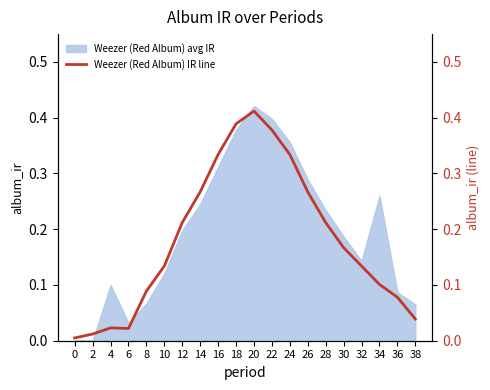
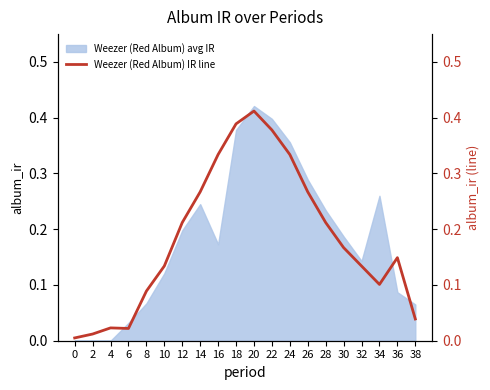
Weezer (Red Album) avg IR, 4: 0.1 -> 0.0
Weezer (Red Album) avg IR, 16: 0.31 -> 0.17
Weezer (Red Album) IR line, 36: 0.08 -> 0.15
